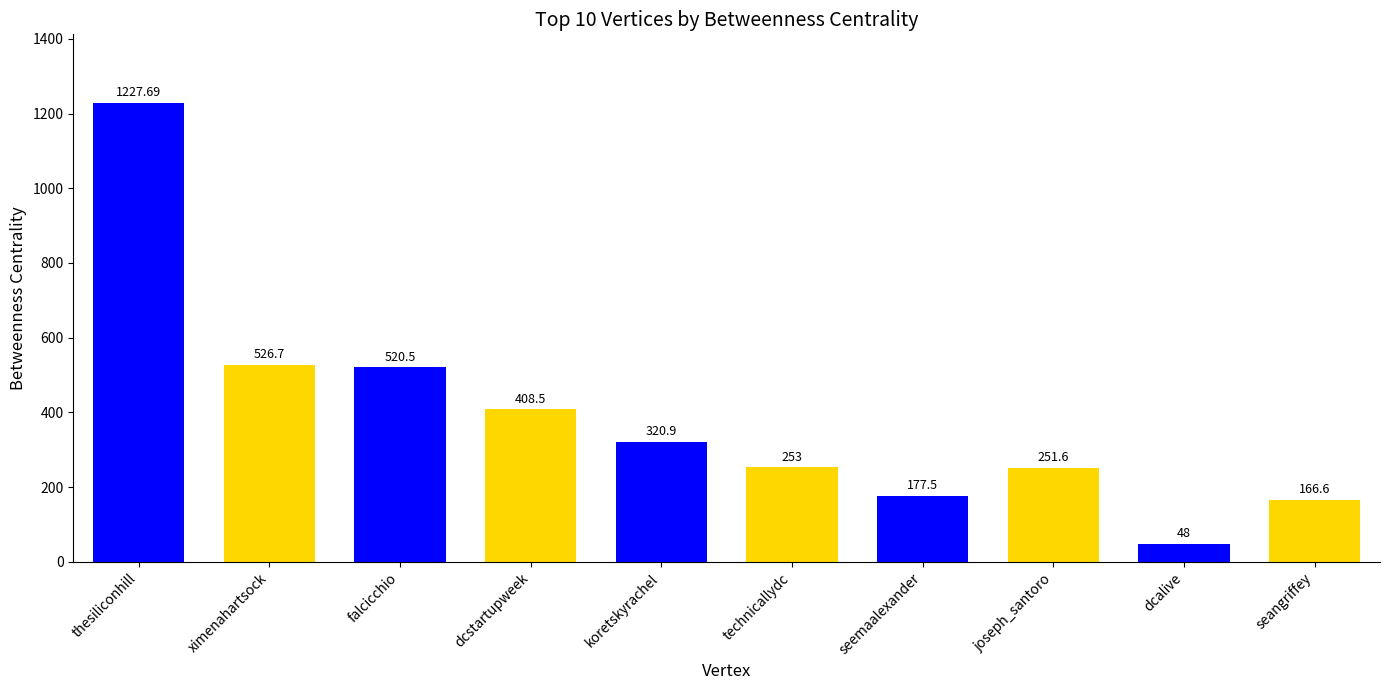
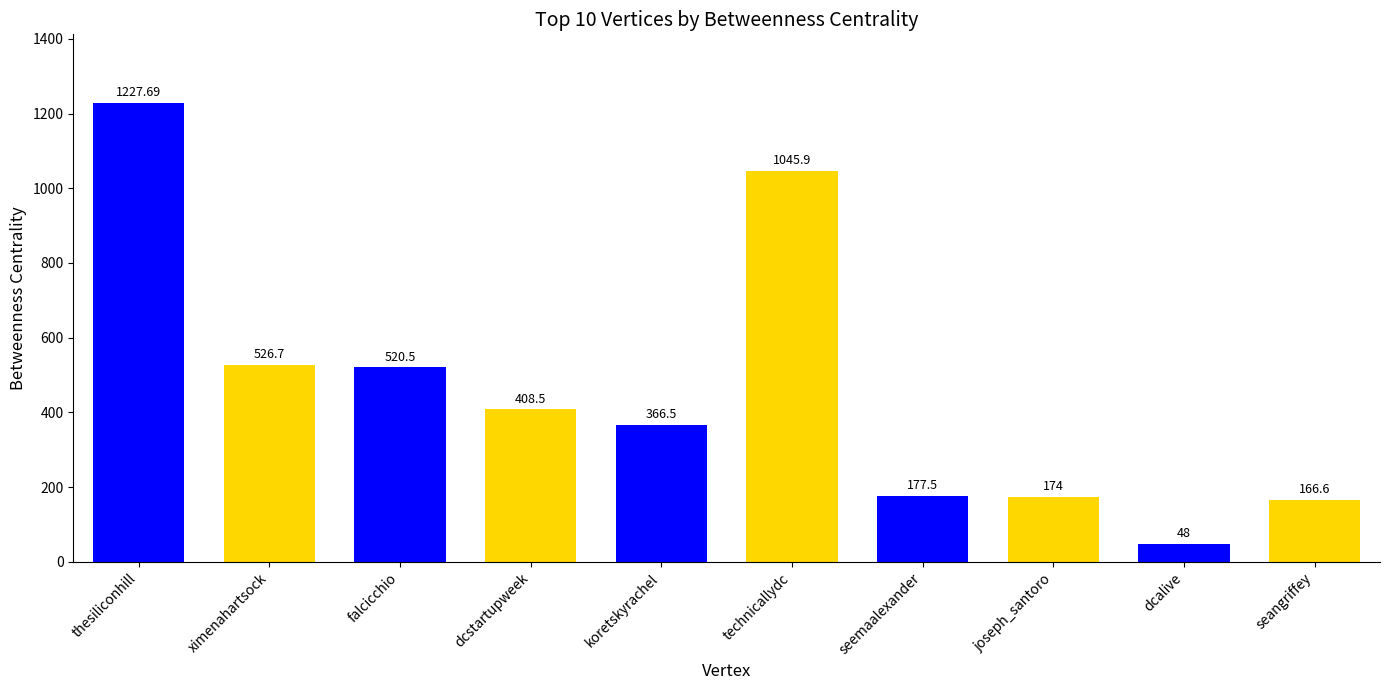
koretskyrachel: 320.9 -> 366.5
technicallydc: 253 -> 1045.9
joseph_santoro: 251.6 -> 174
